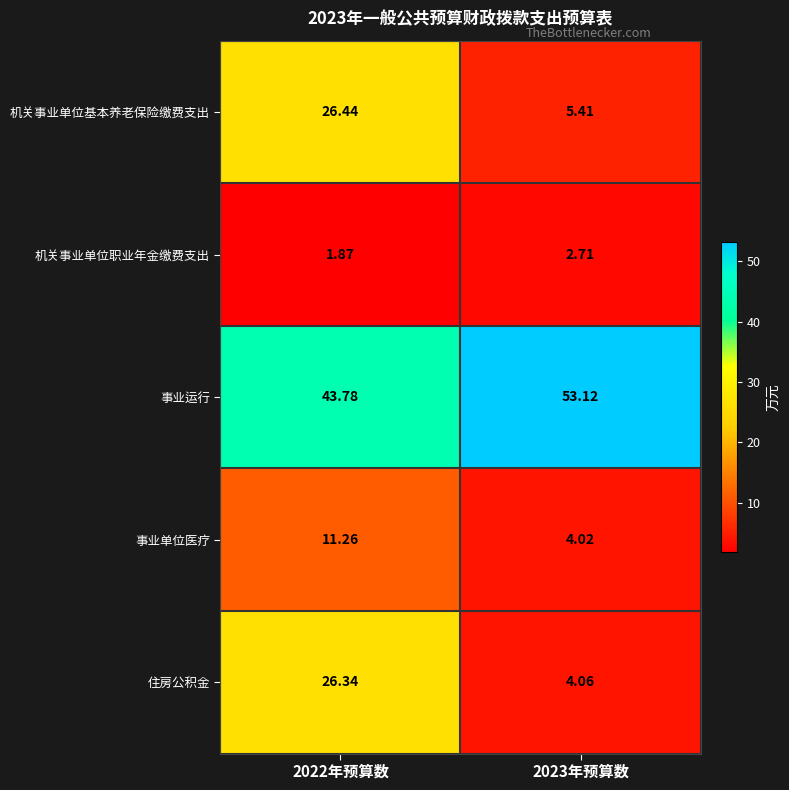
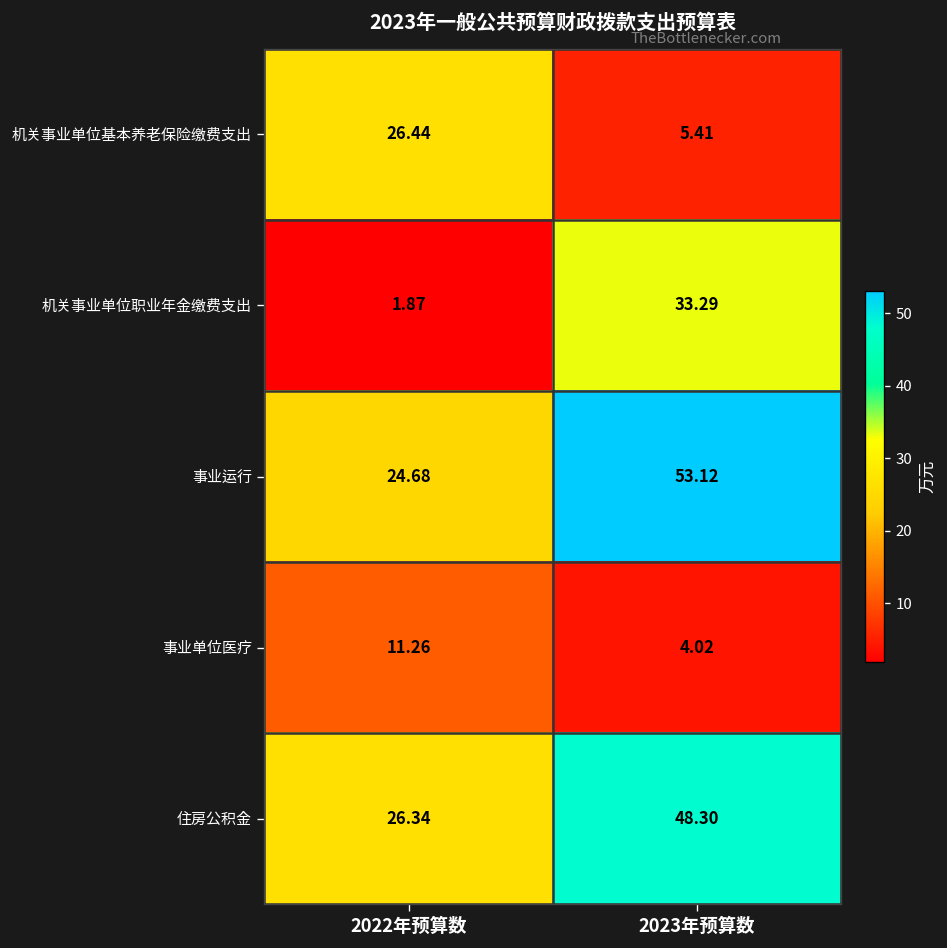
机关事业单位职业年金缴费支出, 2023年预算数: 2.71 -> 33.29
事业运行, 2022年预算数: 43.78 -> 24.68
住房公积金, 2023年预算数: 4.06 -> 48.30
